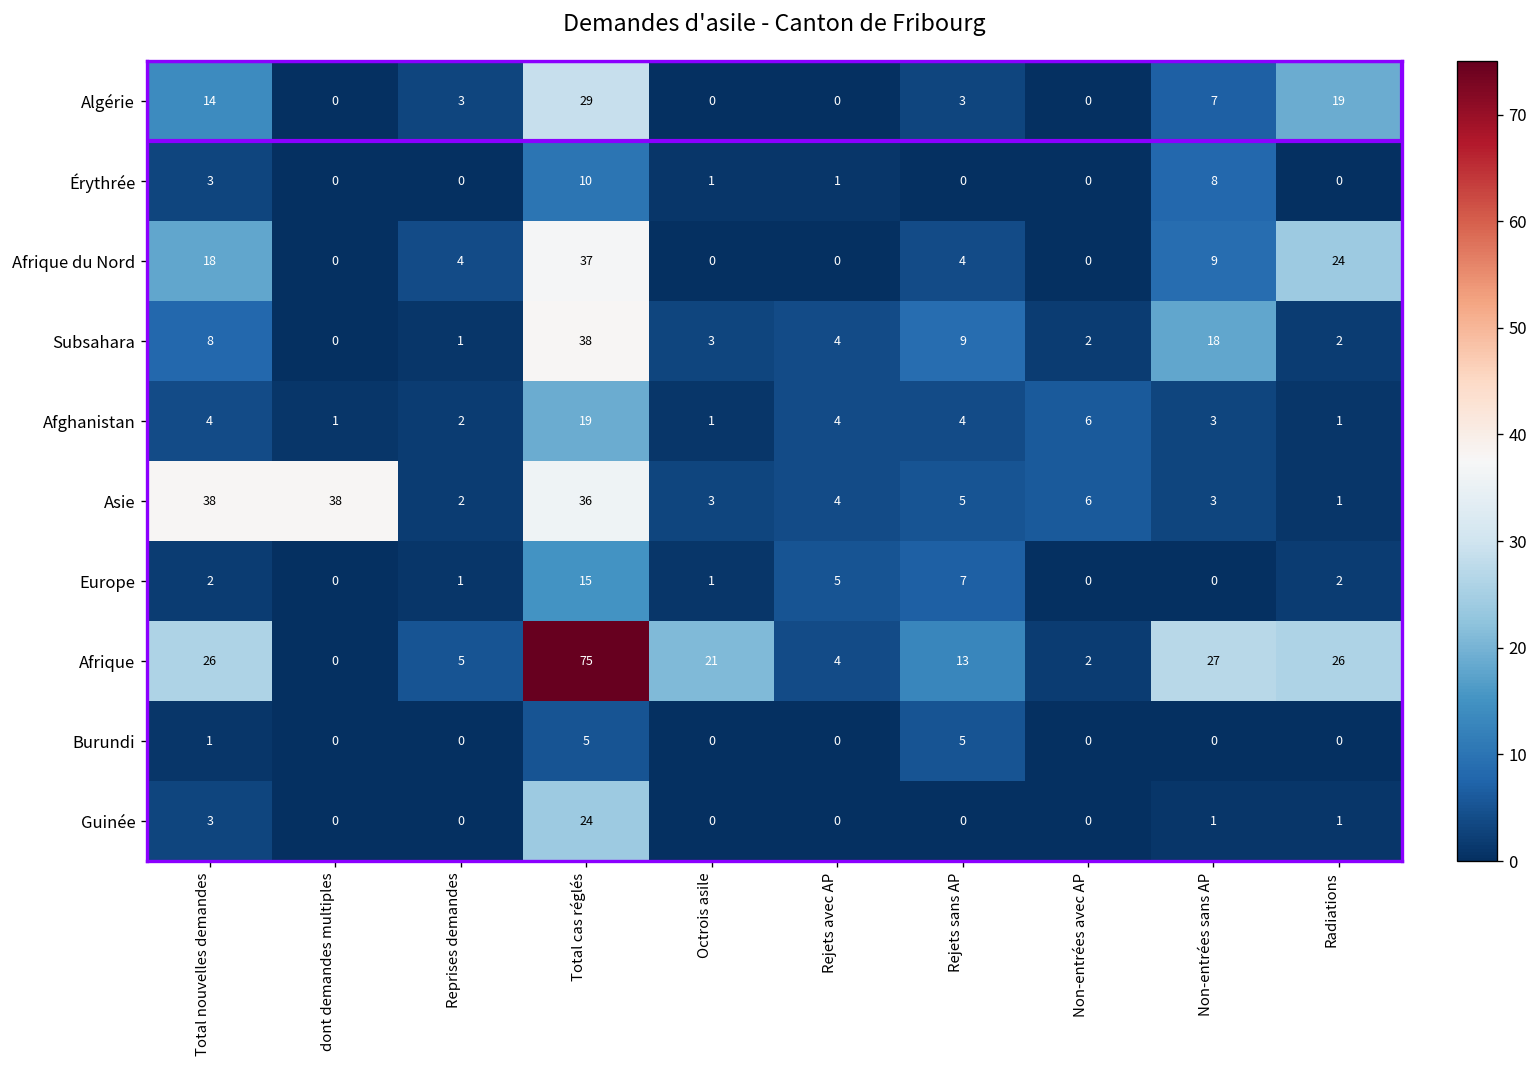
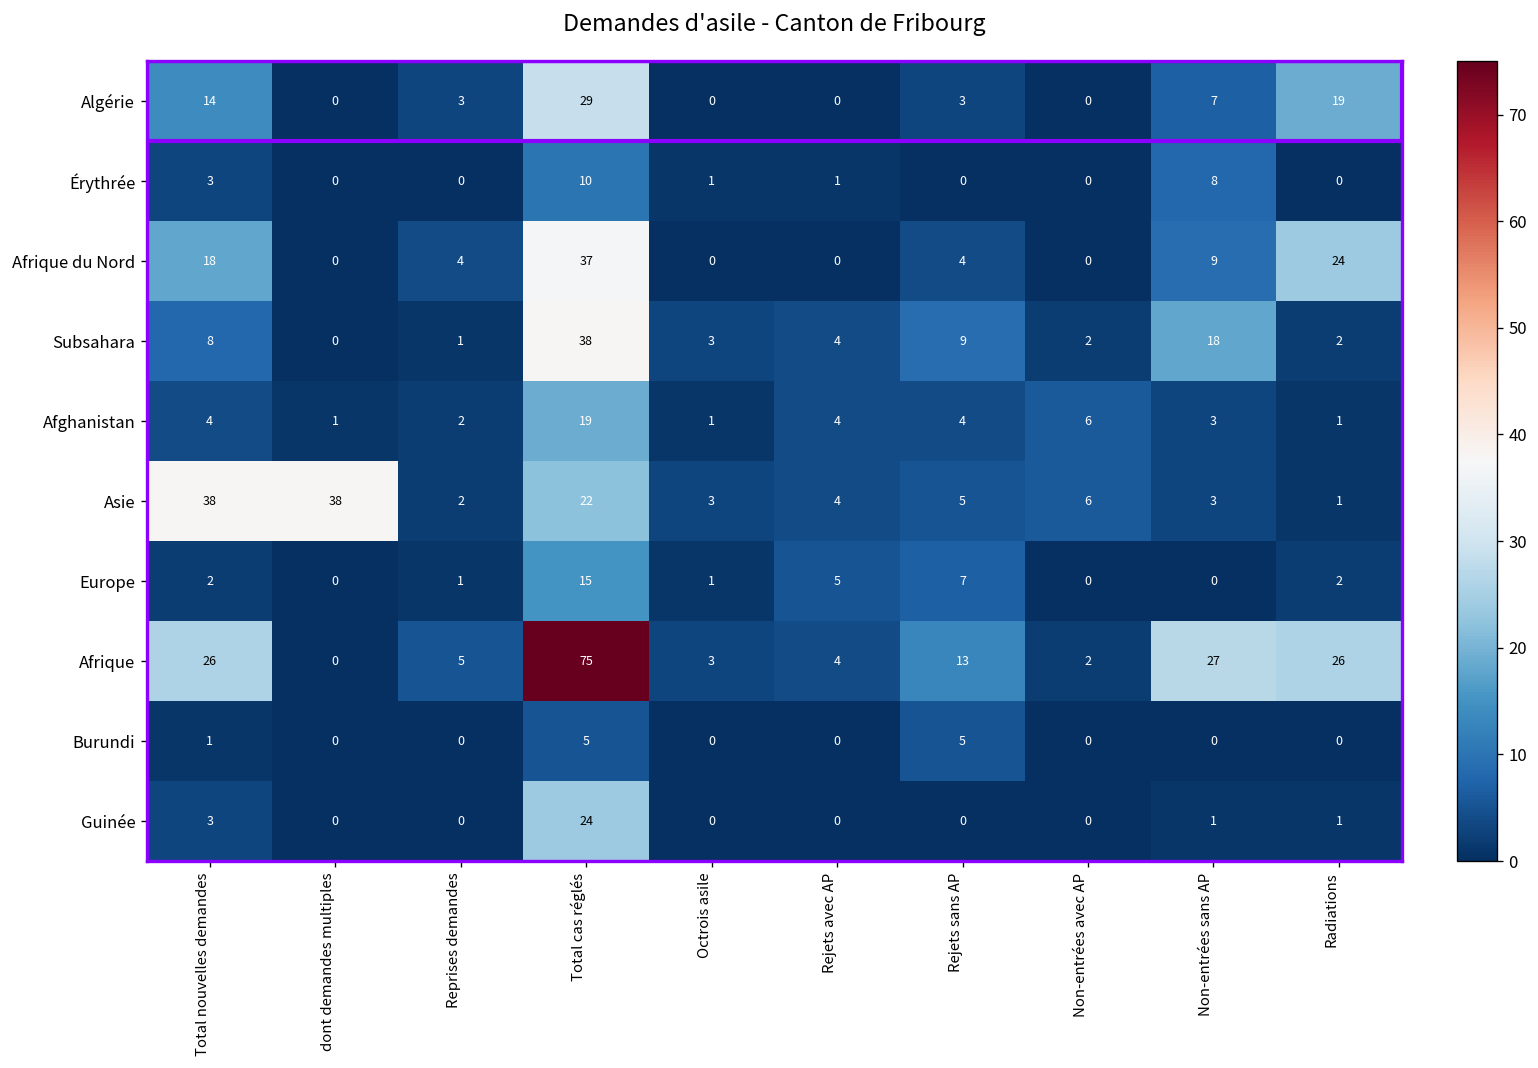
Asie, Total cas réglés: 36 -> 22
Afrique, Octrois asile: 21 -> 3
